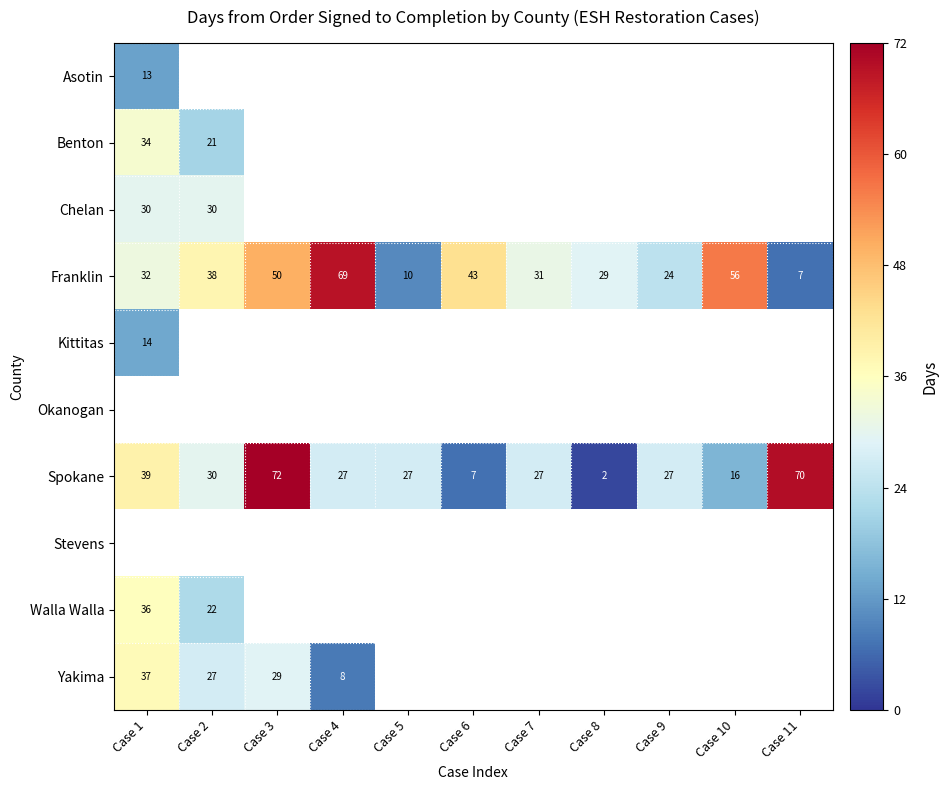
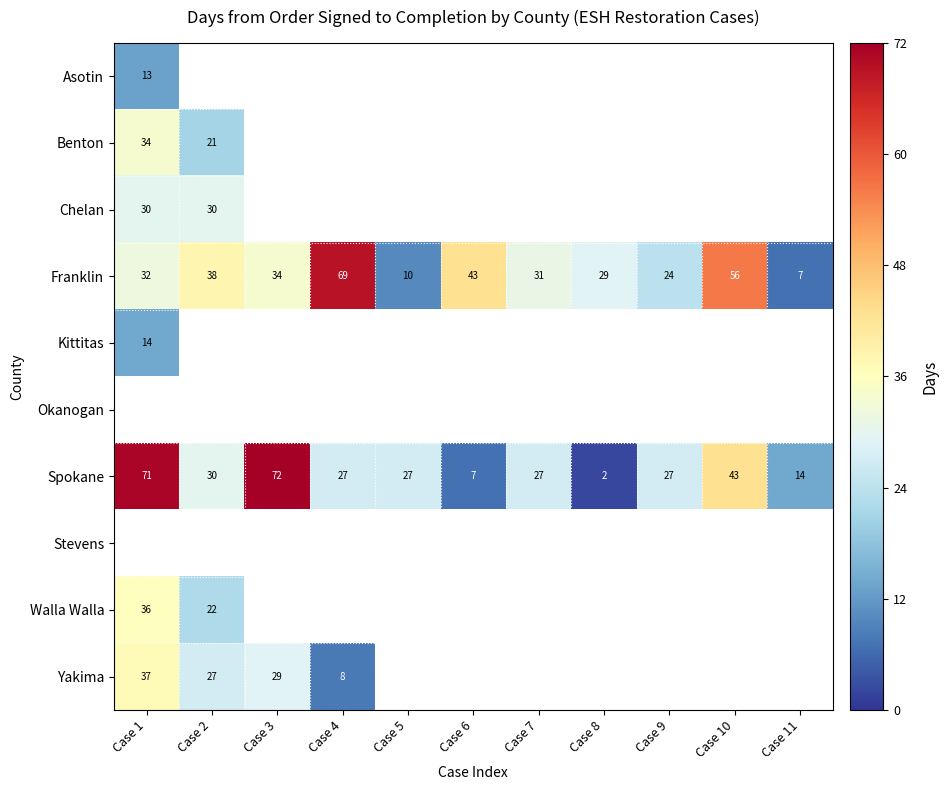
Franklin, Case 3: 50 -> 34
Spokane, Case 1: 39 -> 71
Spokane, Case 10: 16 -> 43
Spokane, Case 11: 70 -> 14
